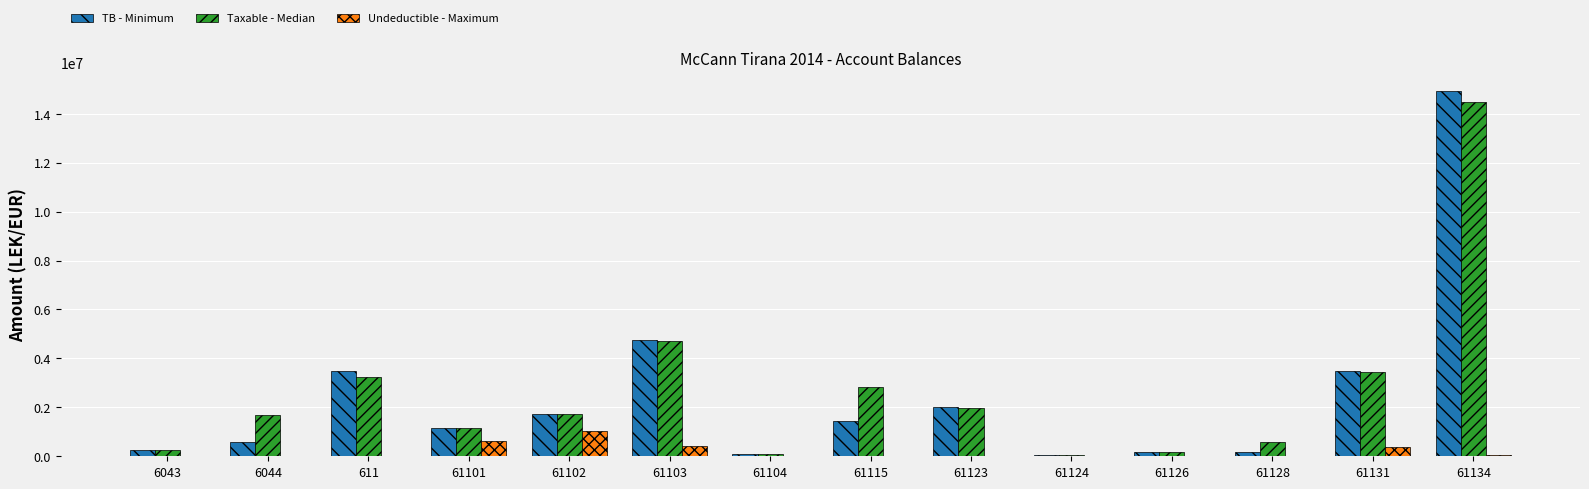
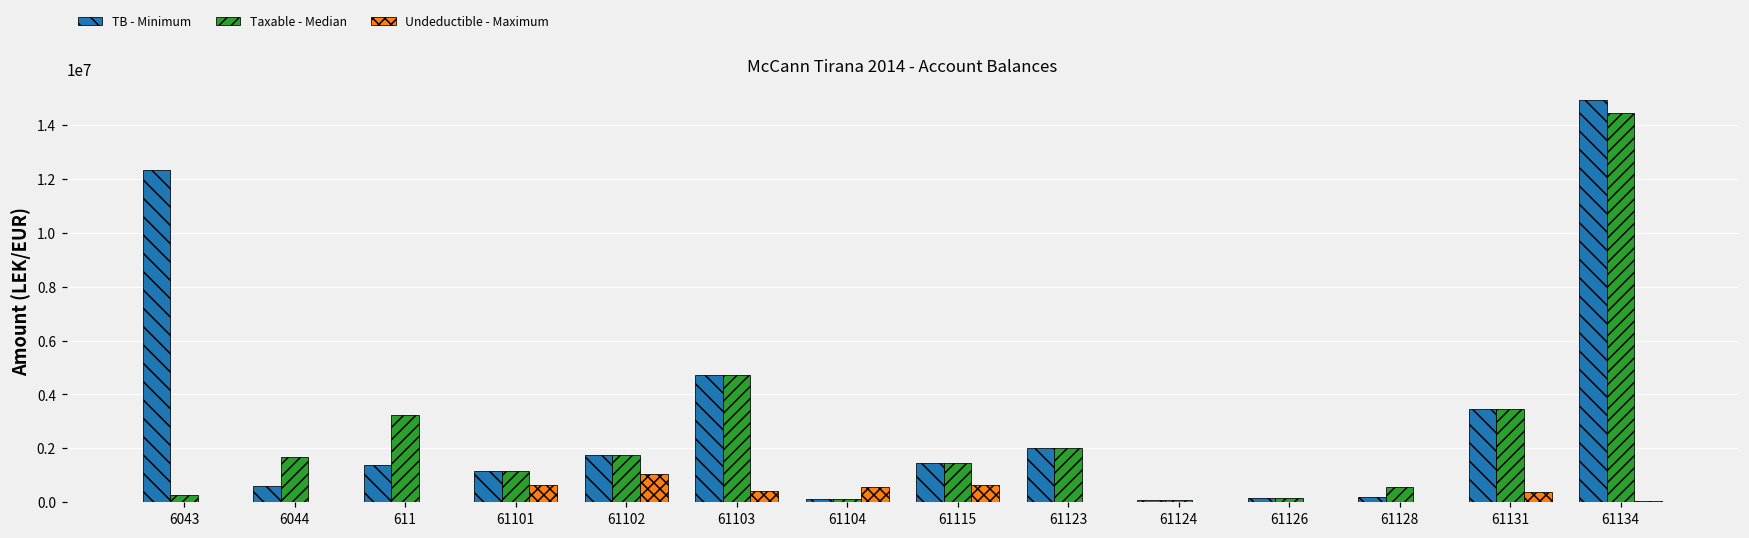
TB - Minimum, 6043: 300000 -> 12300000
TB - Minimum, 611: 3500000 -> 1400000
Undeductible - Maximum, 61104: 0 -> 600000
Taxable - Median, 61115: 2800000 -> 1400000
Undeductible - Maximum, 61115: 0 -> 600000
